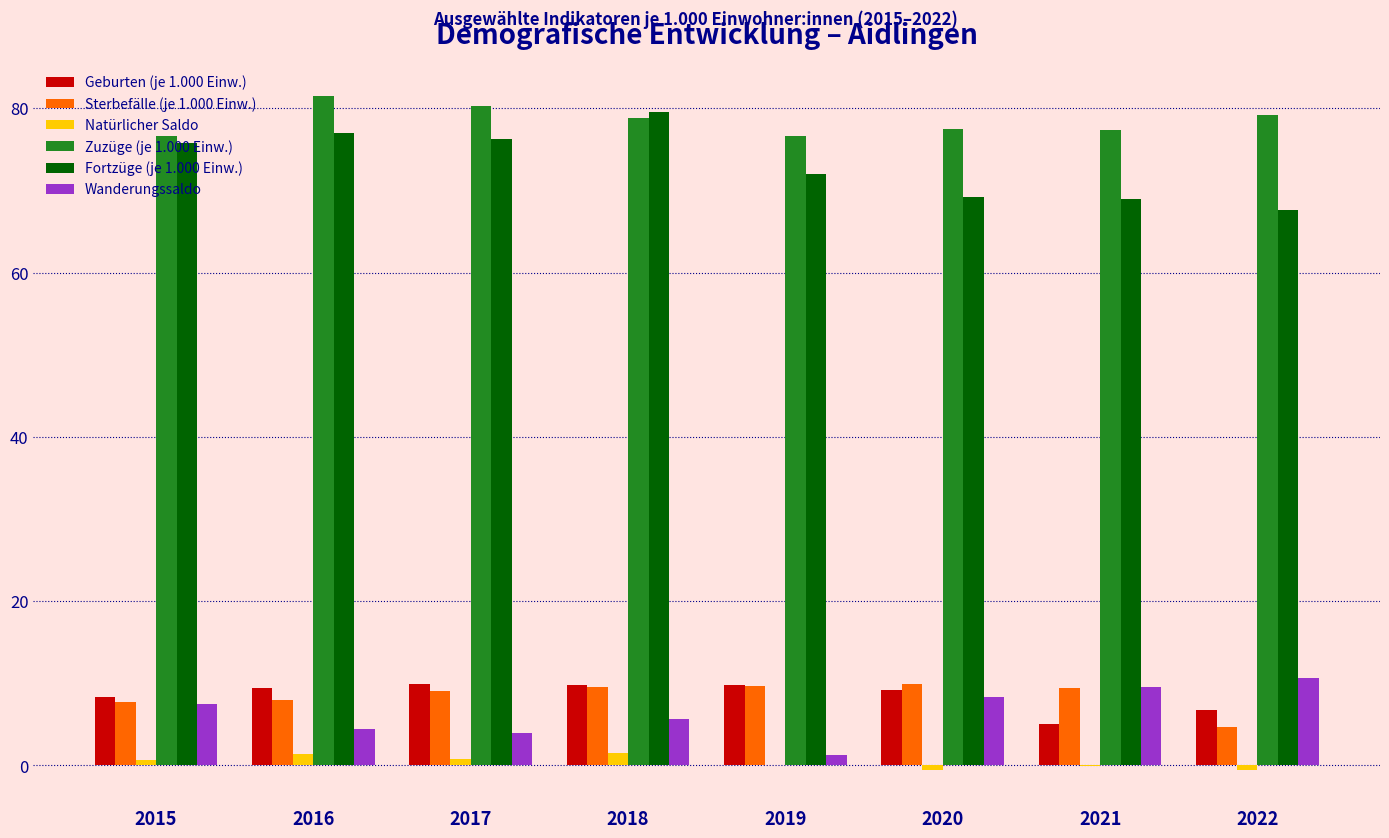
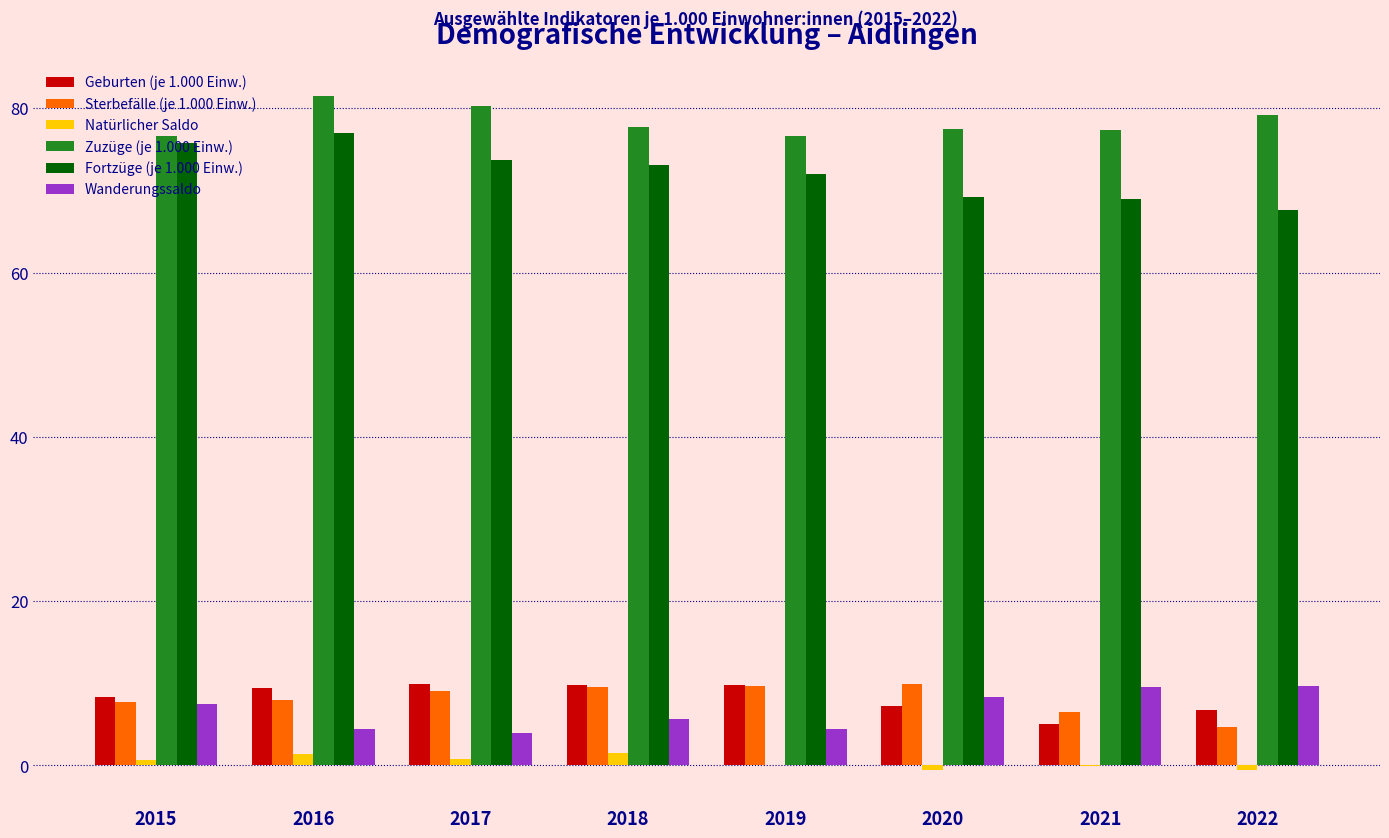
Fortzüge (je 1.000 Einw.), 2017: 76 -> 74
Zuzüge (je 1.000 Einw.), 2018: 79 -> 78
Fortzüge (je 1.000 Einw.), 2018: 80 -> 73
Wanderungssaldo, 2019: 1 -> 5
Geburten (je 1.000 Einw.), 2020: 9 -> 7
Sterbefälle (je 1.000 Einw.), 2021: 9 -> 7
Wanderungssaldo, 2022: 11 -> 10
